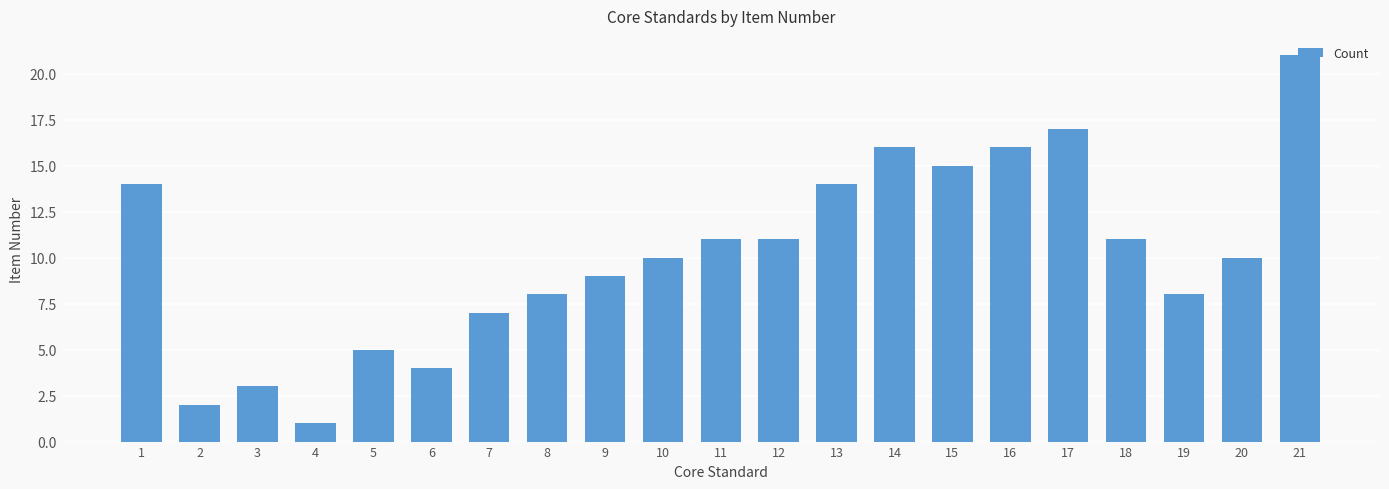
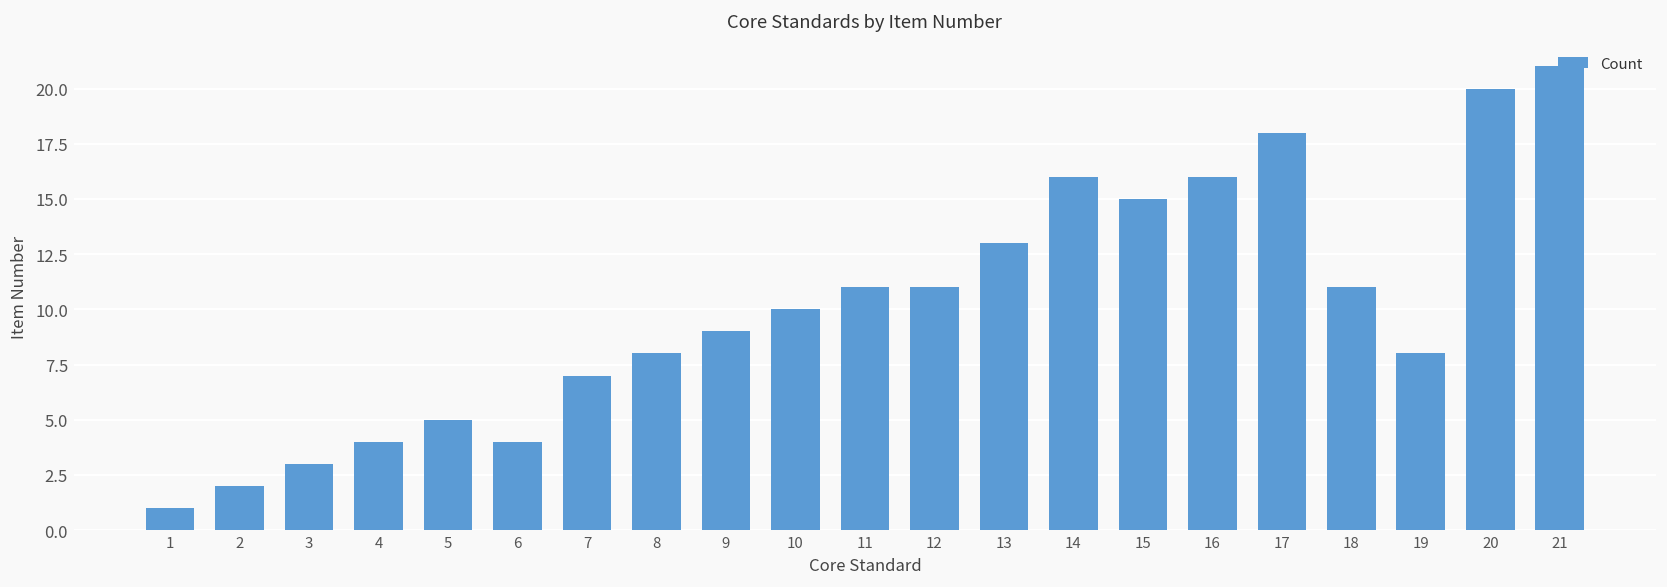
1: 14 -> 1
4: 1 -> 4
13: 14 -> 13
17: 17 -> 18
20: 10 -> 20
